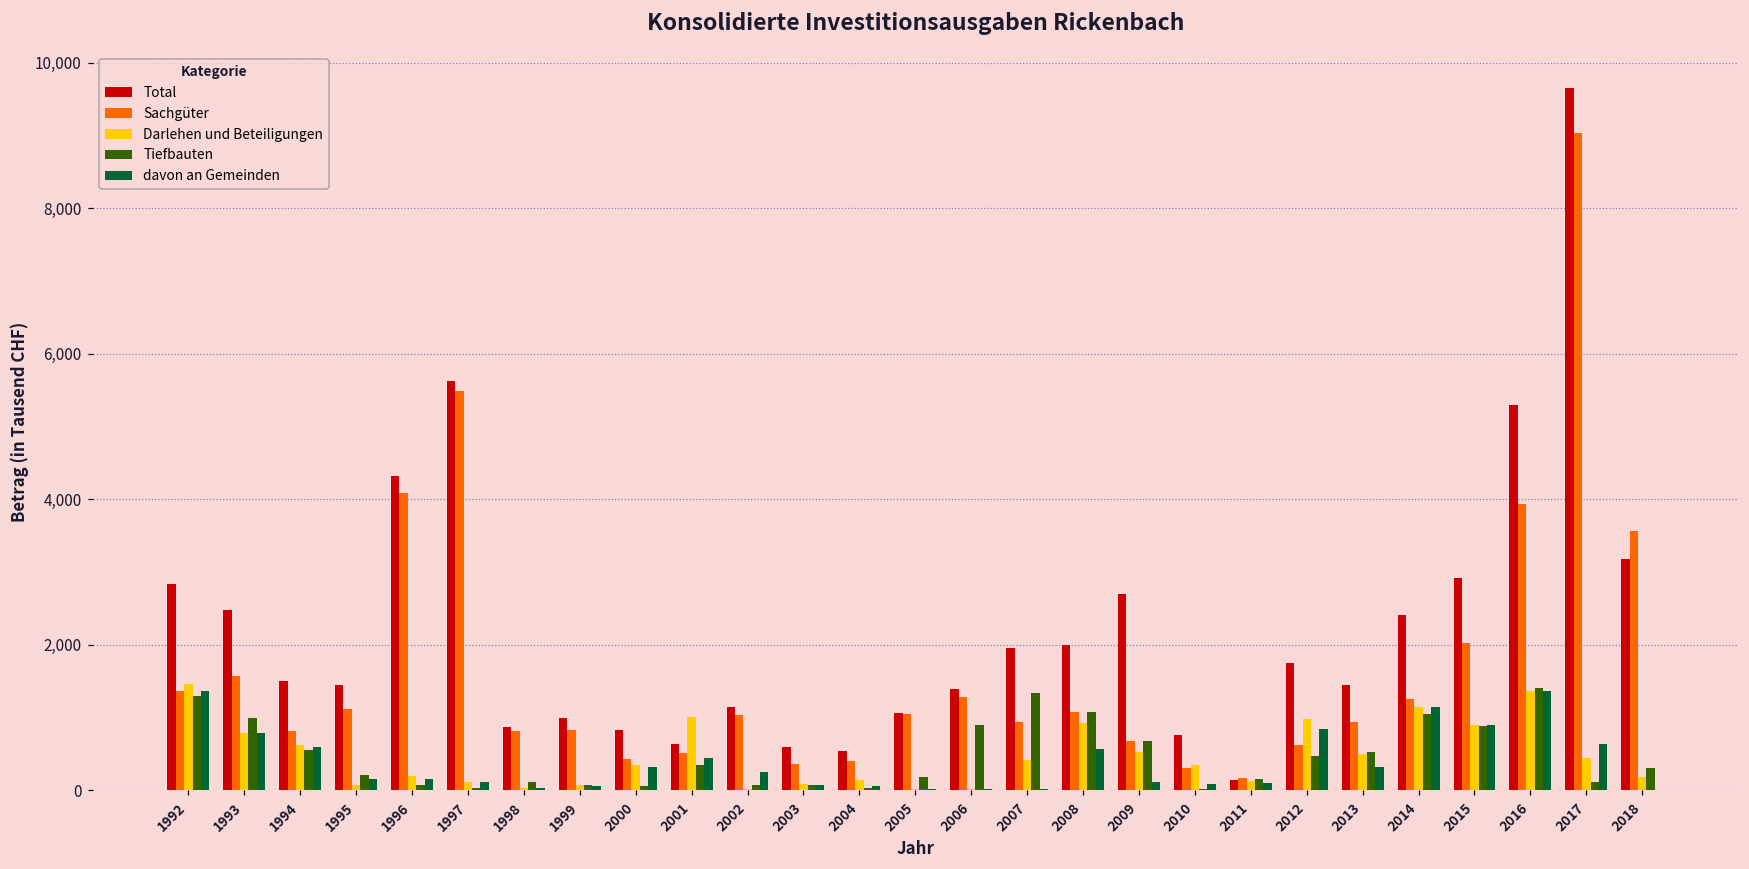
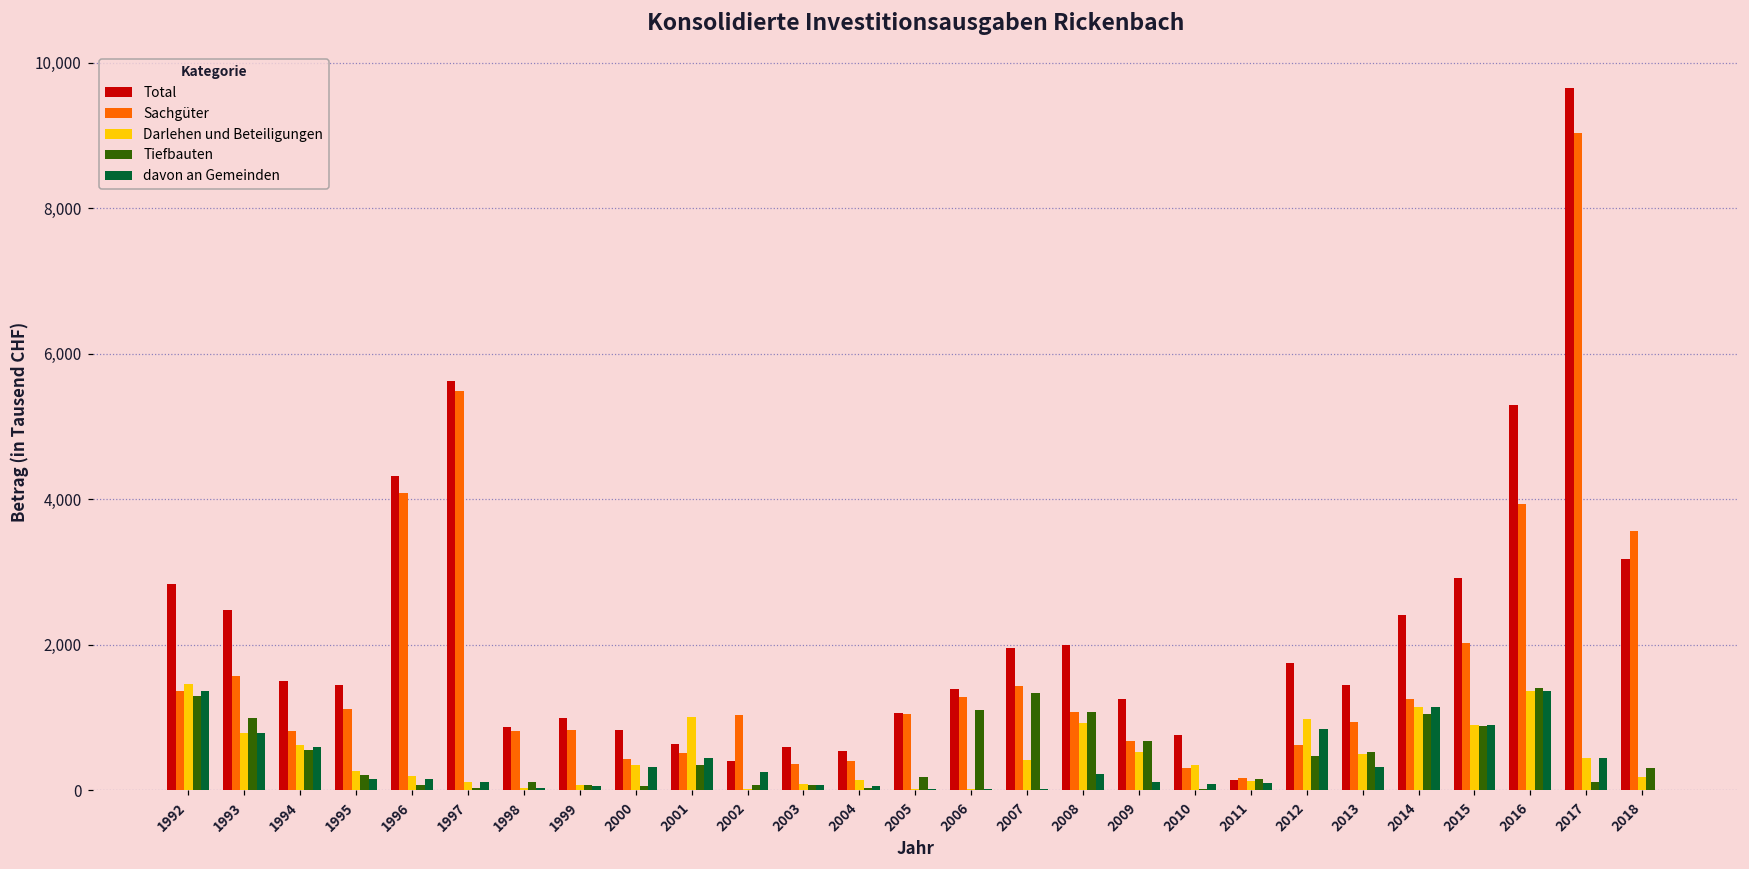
Darlehen und Beteiligungen, 1995: 100 -> 300
Total, 2002: 1,200 -> 400
Tiefbauten, 2006: 900 -> 1,100
Sachgüter, 2007: 900 -> 1,400
davon an Gemeinden, 2008: 600 -> 200
Total, 2009: 2,700 -> 1,300
davon an Gemeinden, 2017: 600 -> 500
